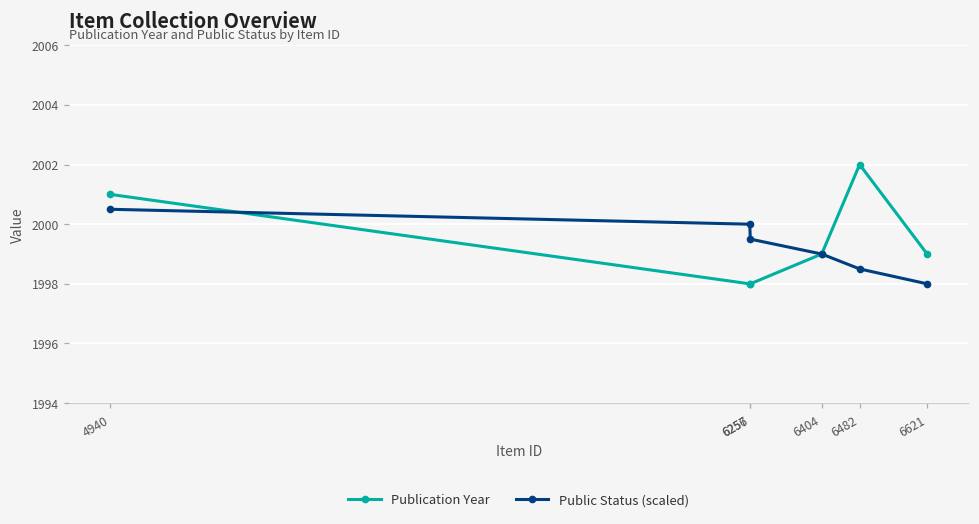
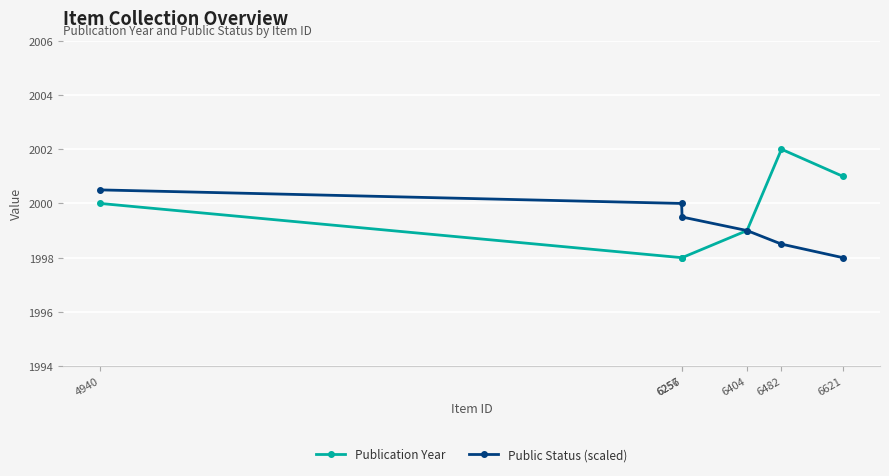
Publication Year, 4940: 2001 -> 2000
Publication Year, 6621: 1999 -> 2001
